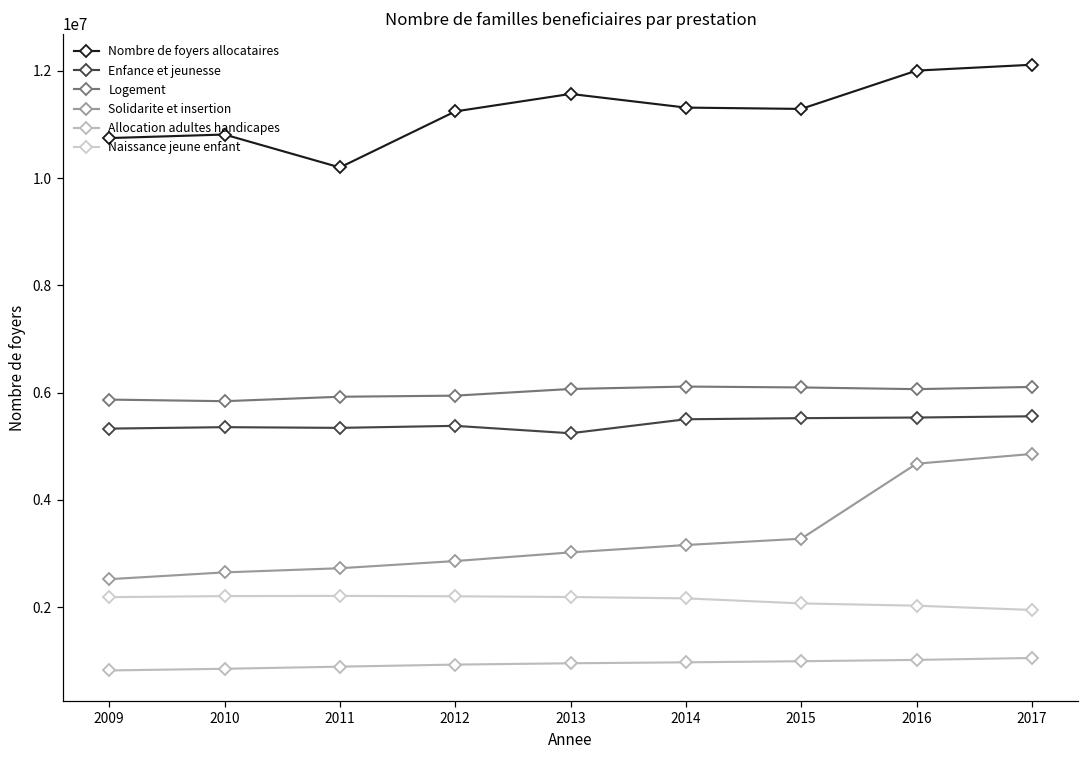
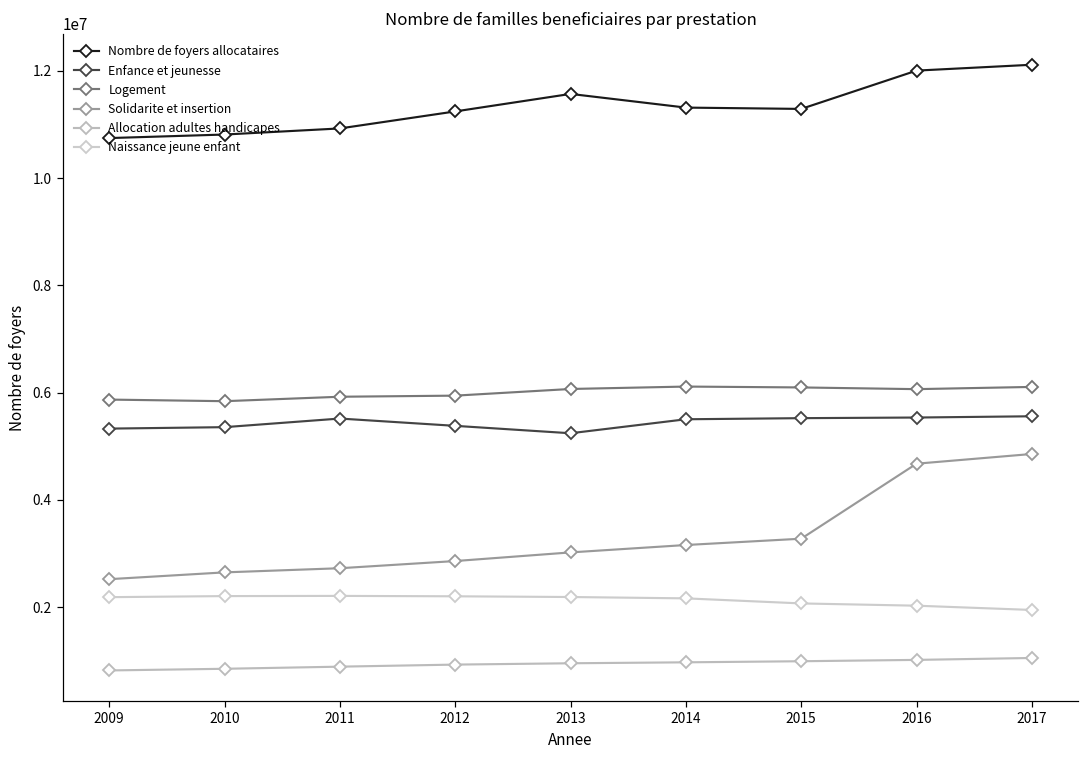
Nombre de foyers allocataires, 2011: 10200000 -> 10900000
Enfance et jeunesse, 2011: 5300000 -> 5500000
